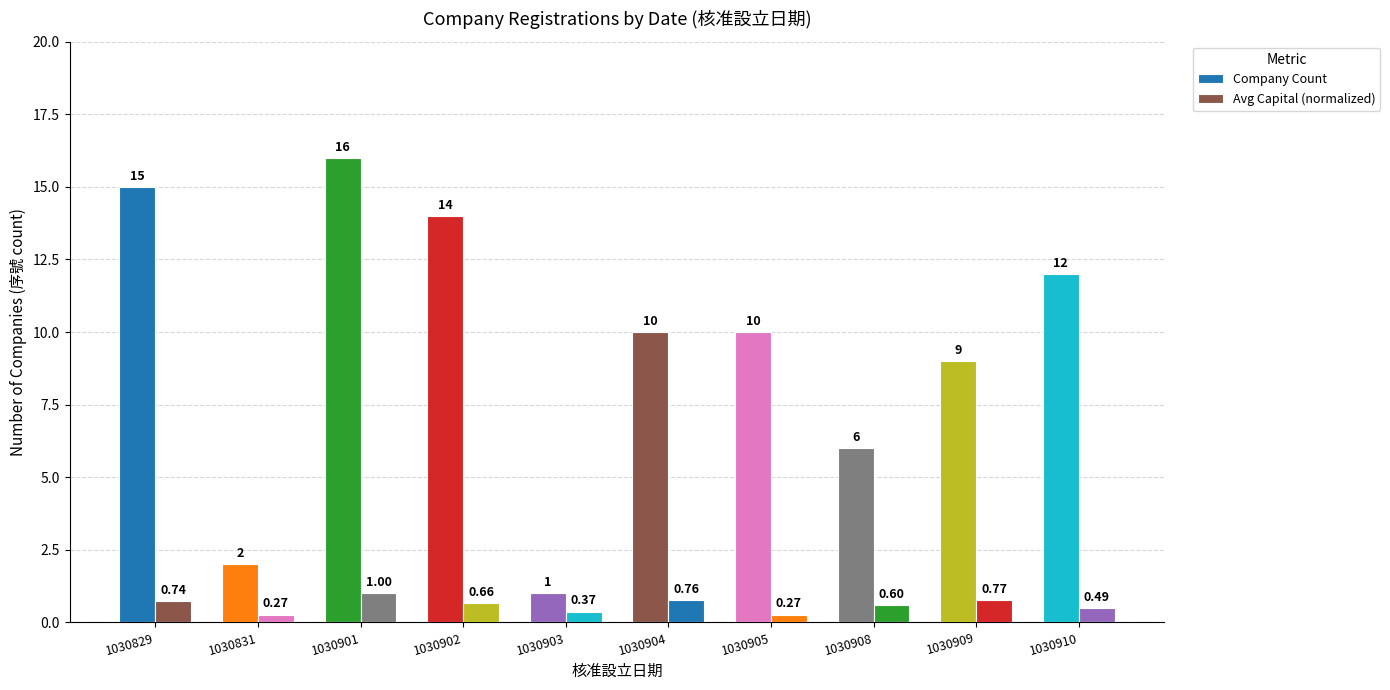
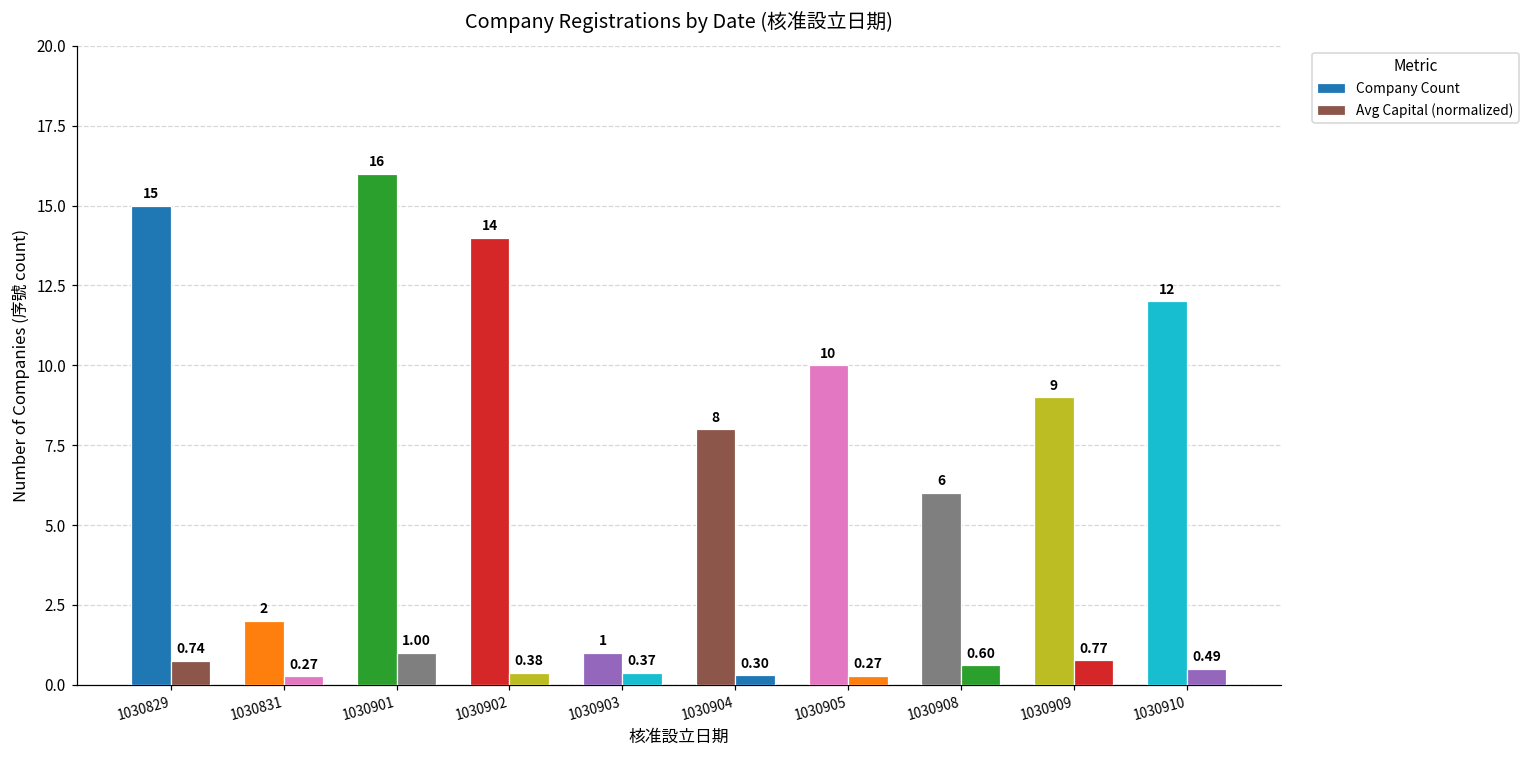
Avg Capital (normalized), 1030902: 0.66 -> 0.38
Company Count, 1030904: 10 -> 8
Avg Capital (normalized), 1030904: 0.76 -> 0.30
